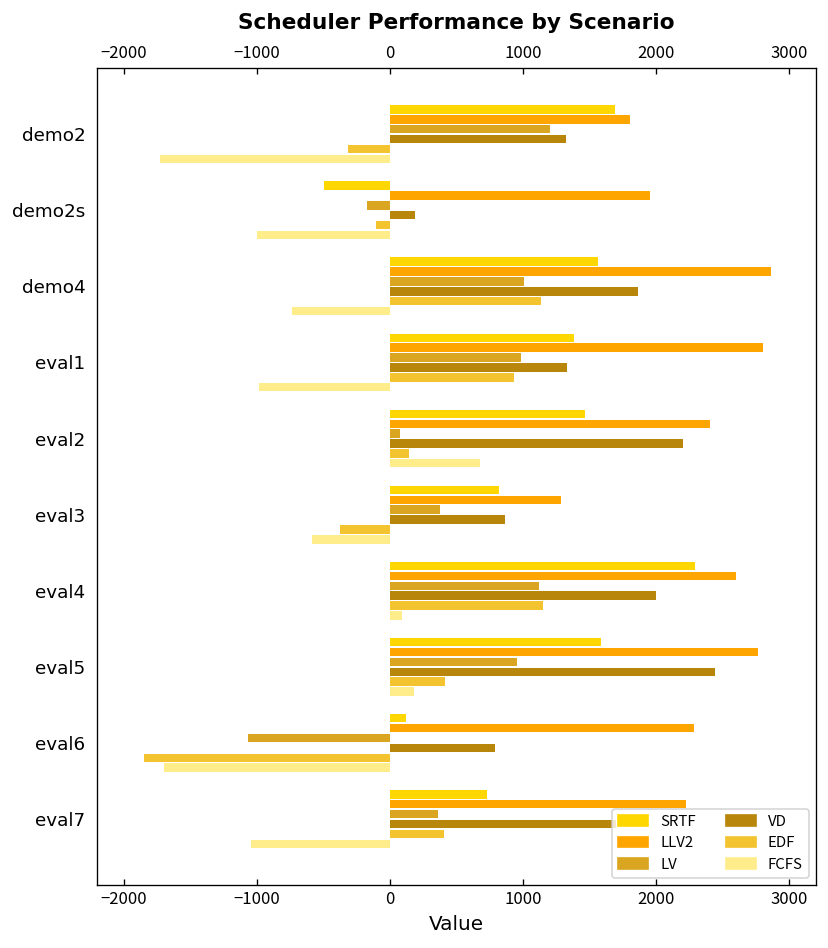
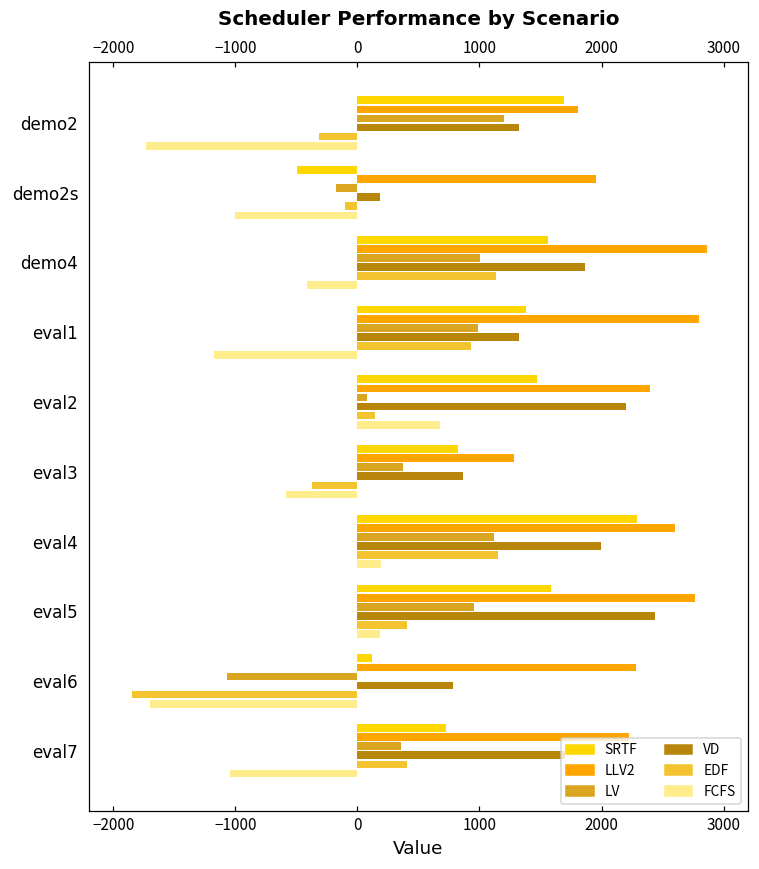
FCFS, demo4: -730 -> -420
FCFS, eval1: -980 -> -1170
FCFS, eval4: 90 -> 190
